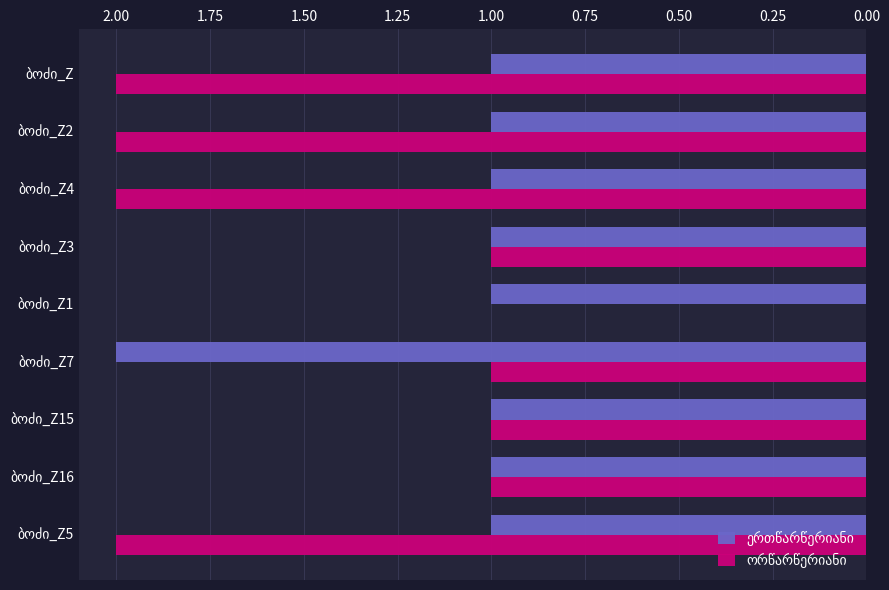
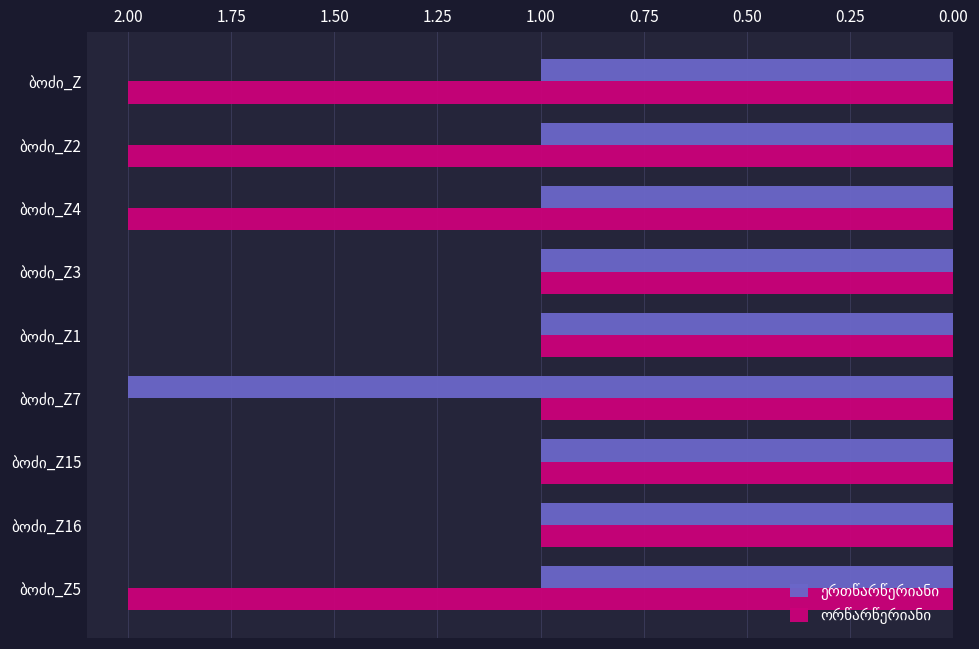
ორწარწერიანი, ბოძი_Z1: 0 -> 1
